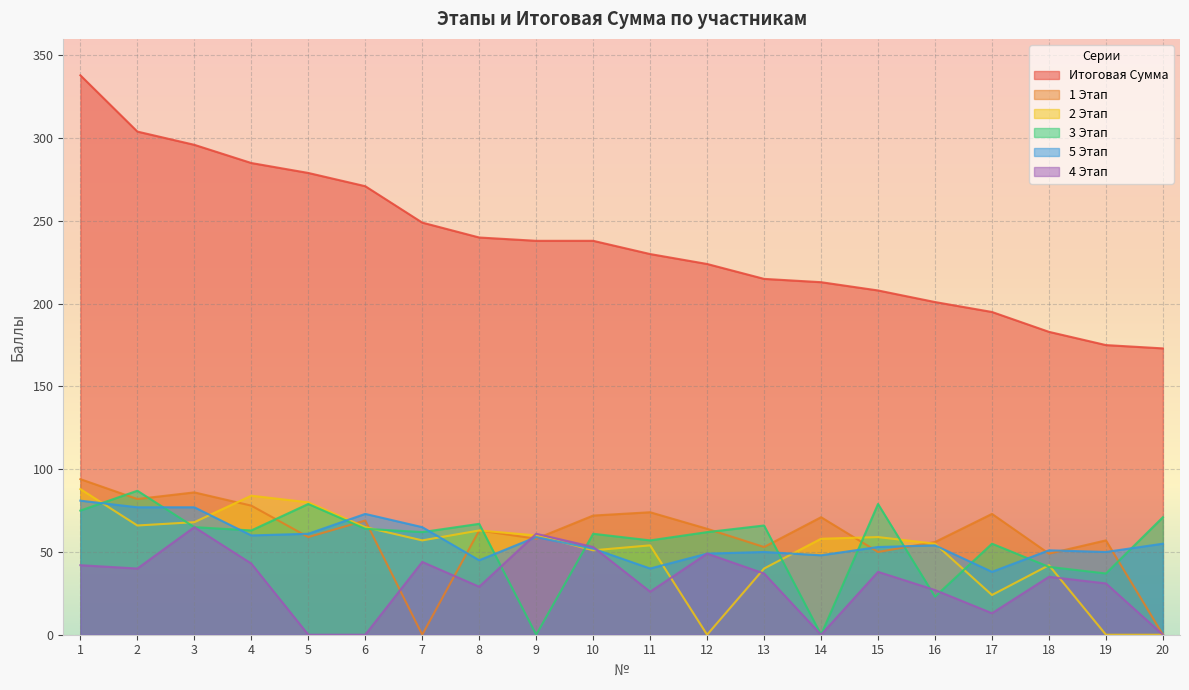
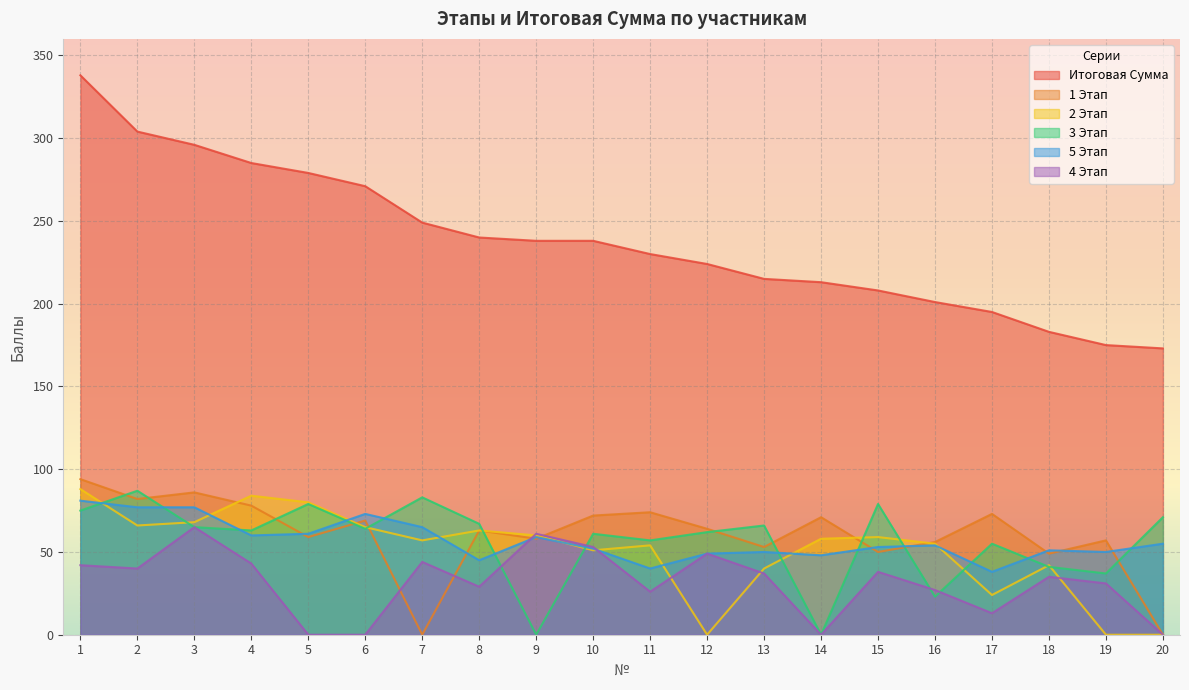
3 Этап, 7: 62 -> 83
